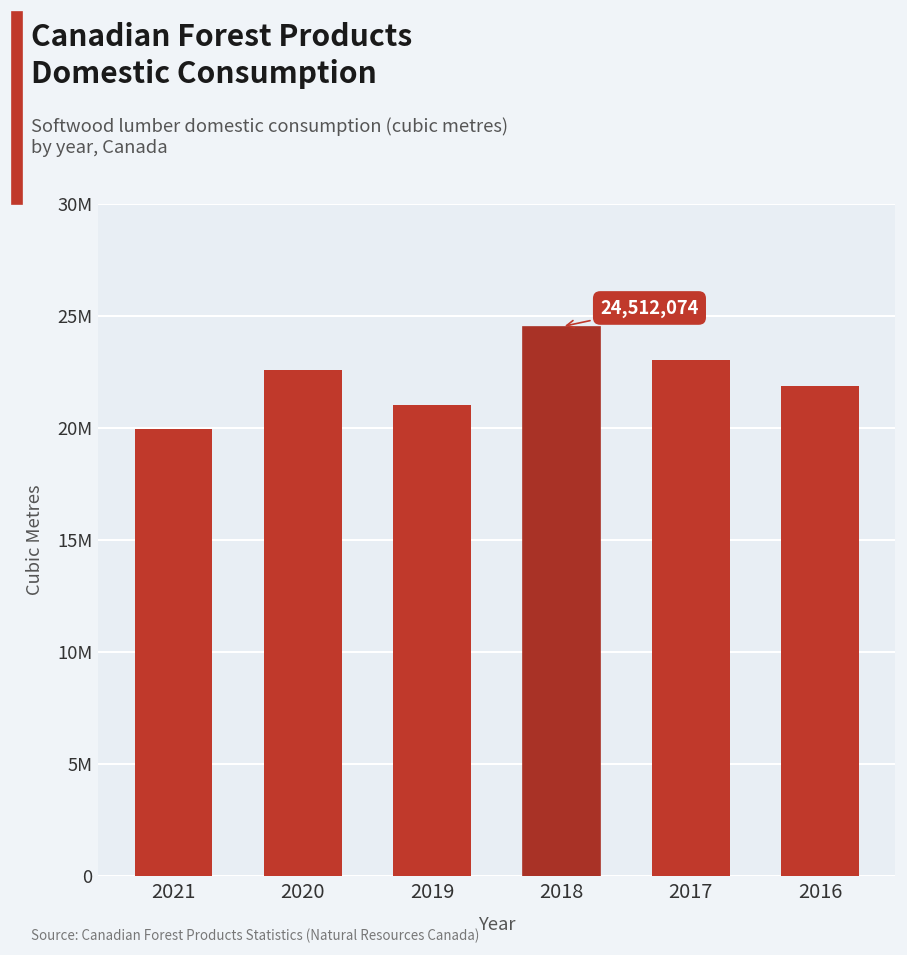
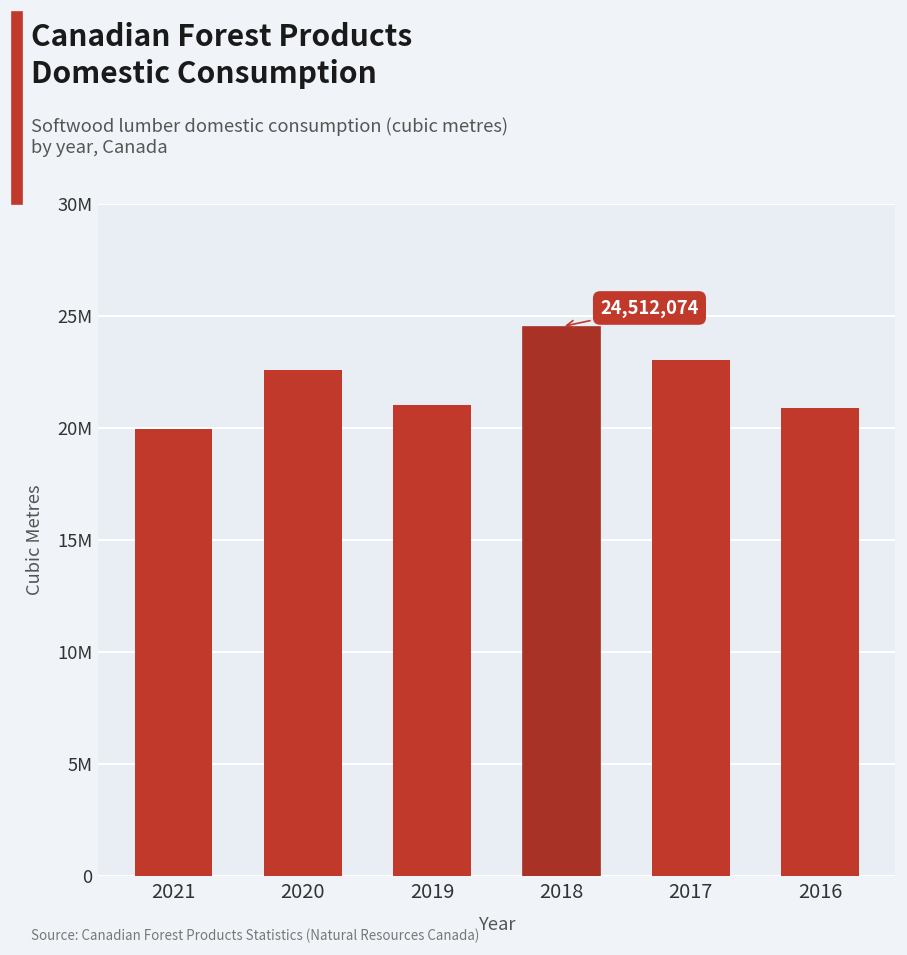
2016: 21900000 -> 20900000
